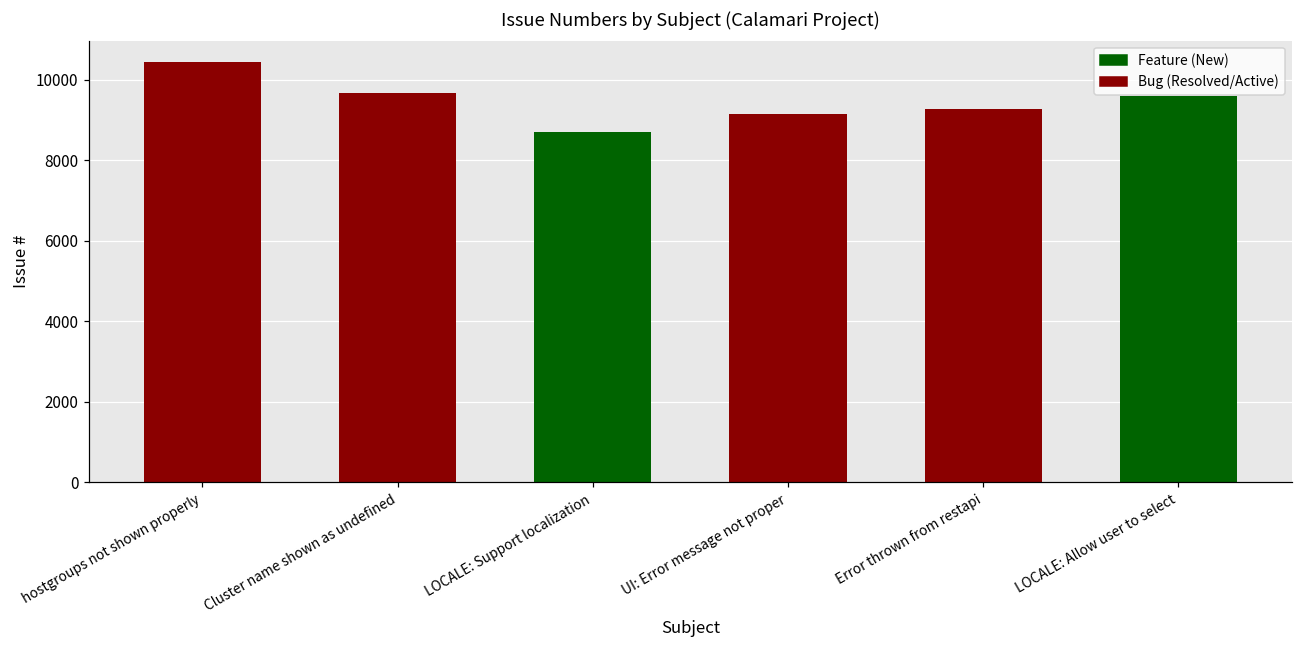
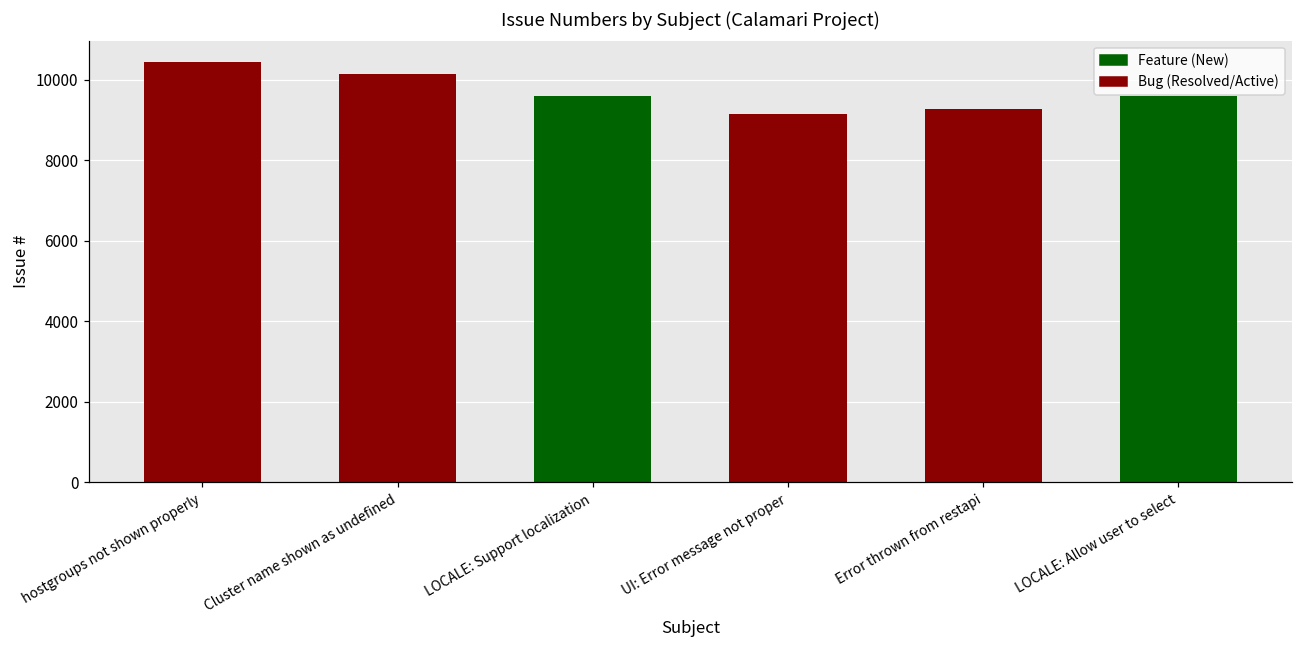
Cluster name shown as undefined: 9700 -> 10100
LOCALE: Support localization: 8700 -> 9600
